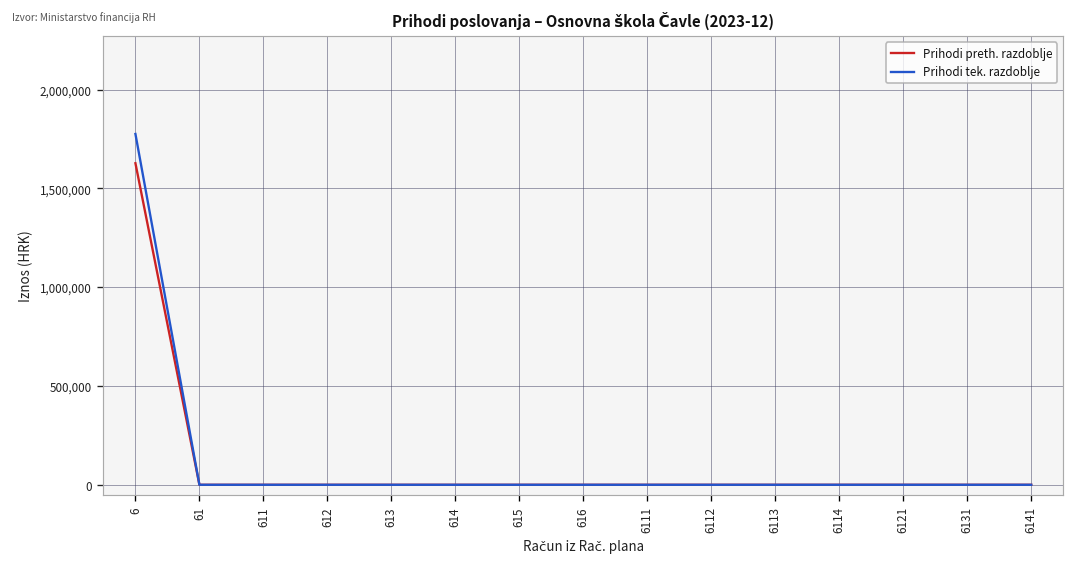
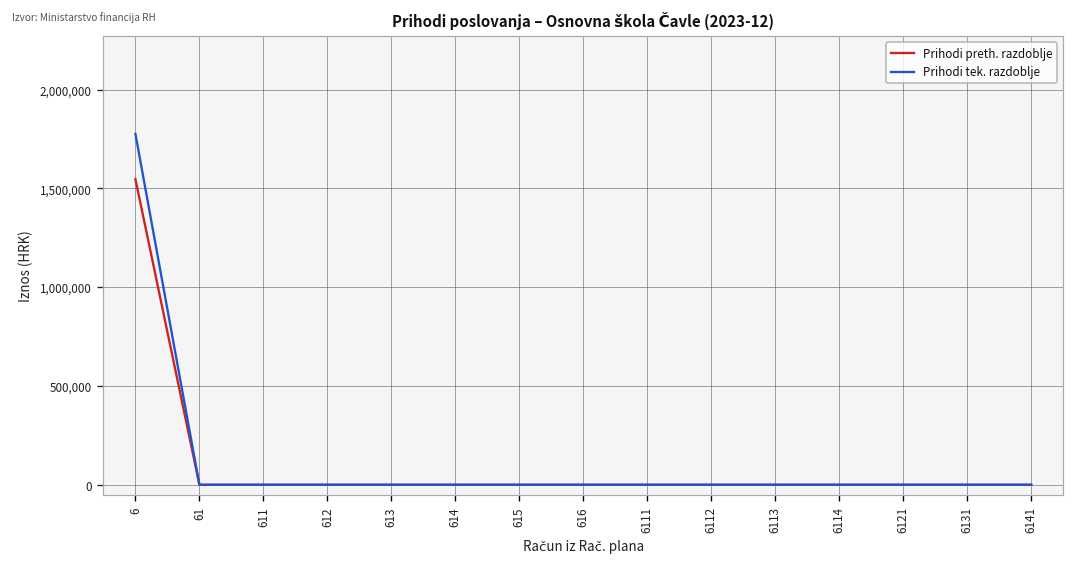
Prihodi preth. razdoblje, 6: 1,630,000 -> 1,550,000
